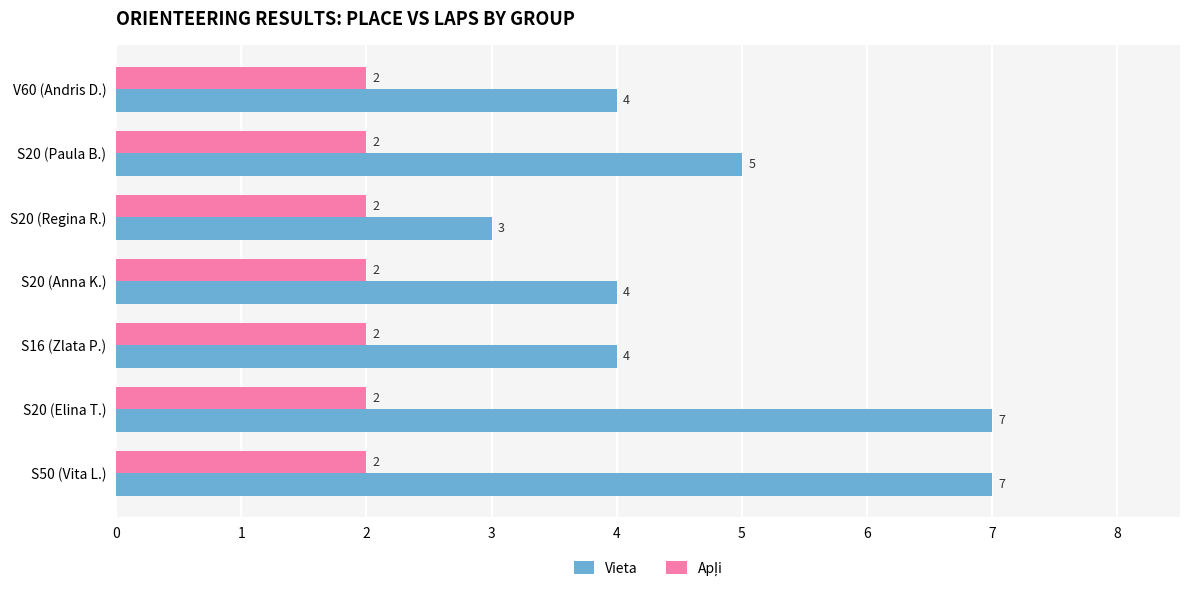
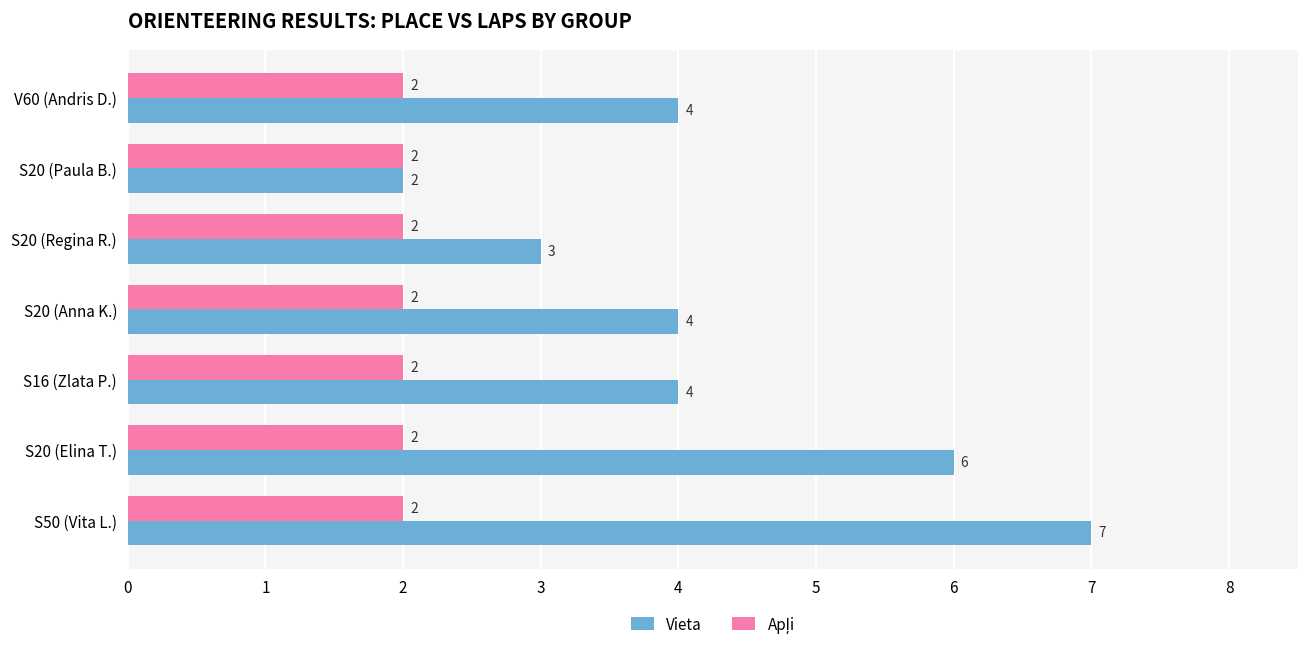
Vieta, S20 (Paula B.): 5 -> 2
Vieta, S20 (Elina T.): 7 -> 6
